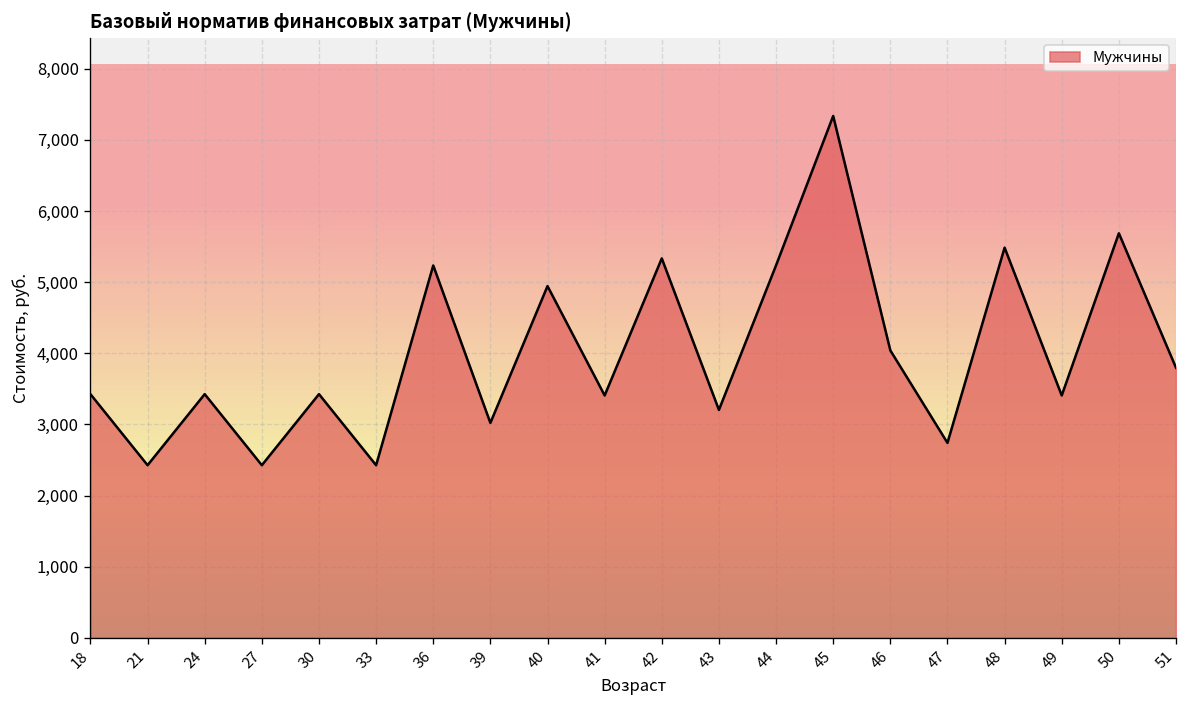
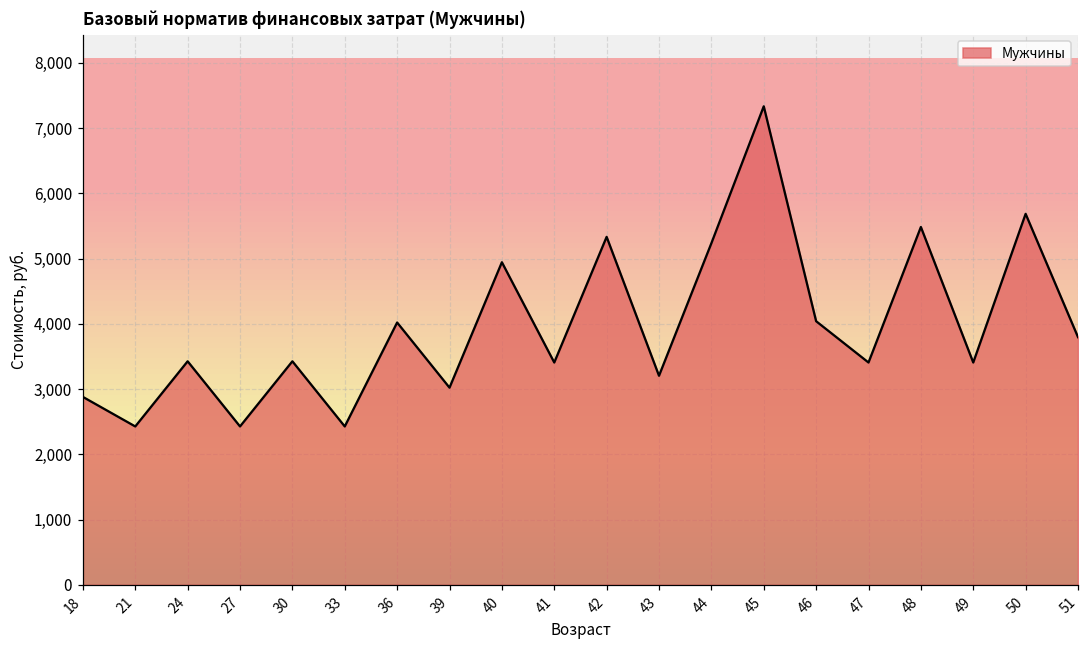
18: 3,400 -> 2,900
36: 5,200 -> 4,000
47: 2,700 -> 3,400
